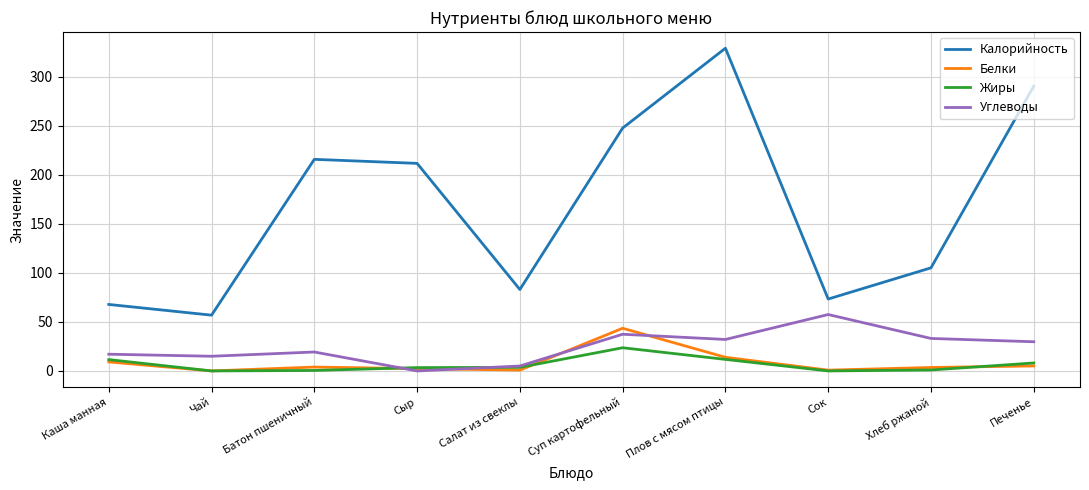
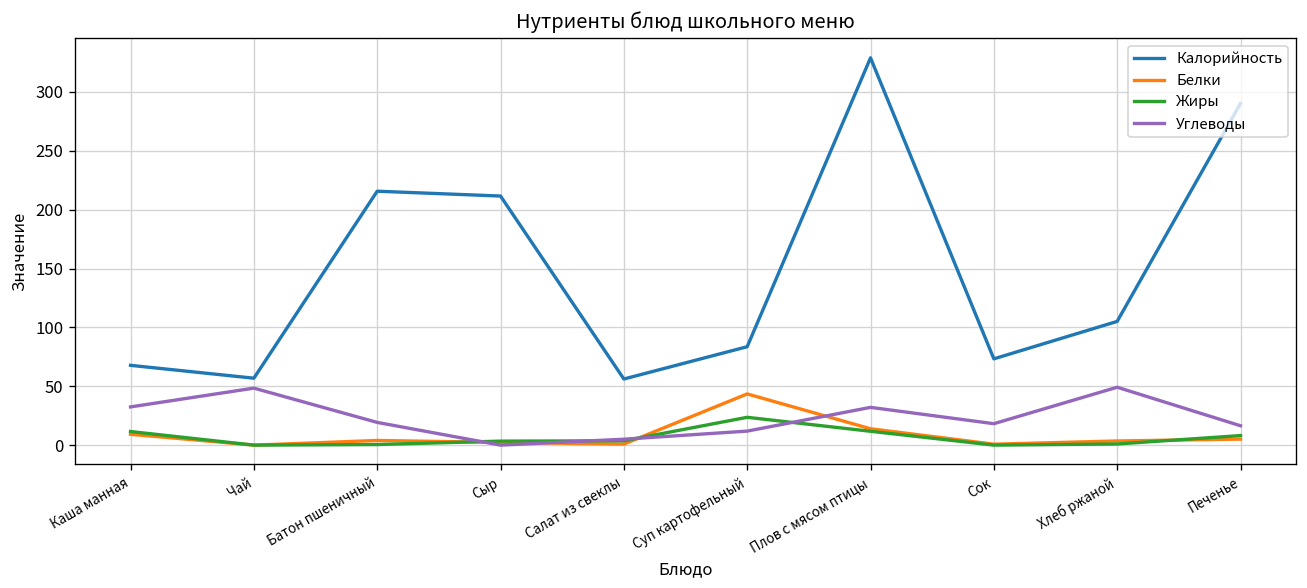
Углеводы, Каша манная: 20 -> 30
Углеводы, Чай: 10 -> 50
Калорийность, Салат из свеклы: 80 -> 60
Калорийность, Суп картофельный: 250 -> 80
Углеводы, Суп картофельный: 40 -> 10
Углеводы, Сок: 60 -> 20
Углеводы, Хлеб ржаной: 30 -> 50
Углеводы, Печенье: 30 -> 20
